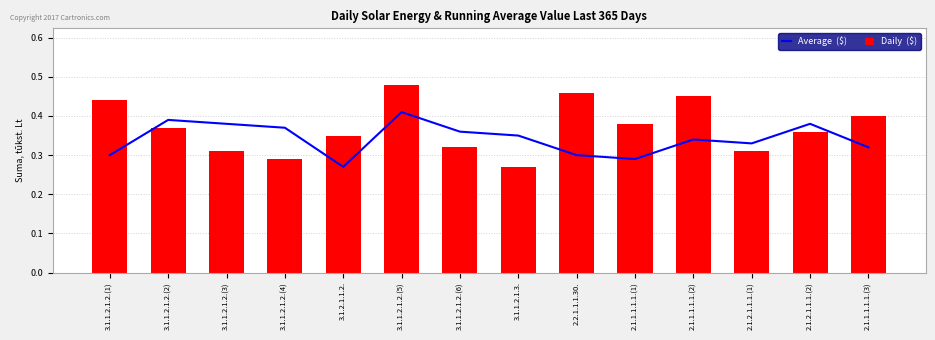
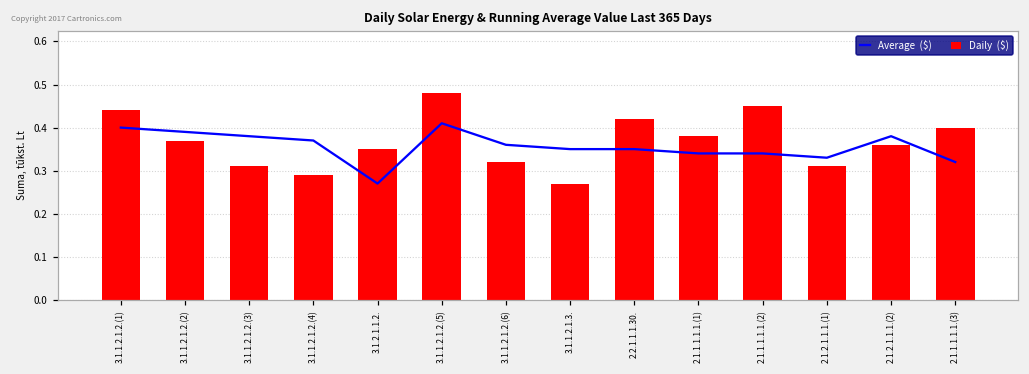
Average ($), 3.1.1.2.1.2.(1): 0.3 -> 0.4
Average ($), 2.2.1.1.1.30.: 0.30 -> 0.35
Daily ($), 2.2.1.1.1.30.: 0.46 -> 0.42
Average ($), 2.1.1.1.1.1.(1): 0.29 -> 0.34
